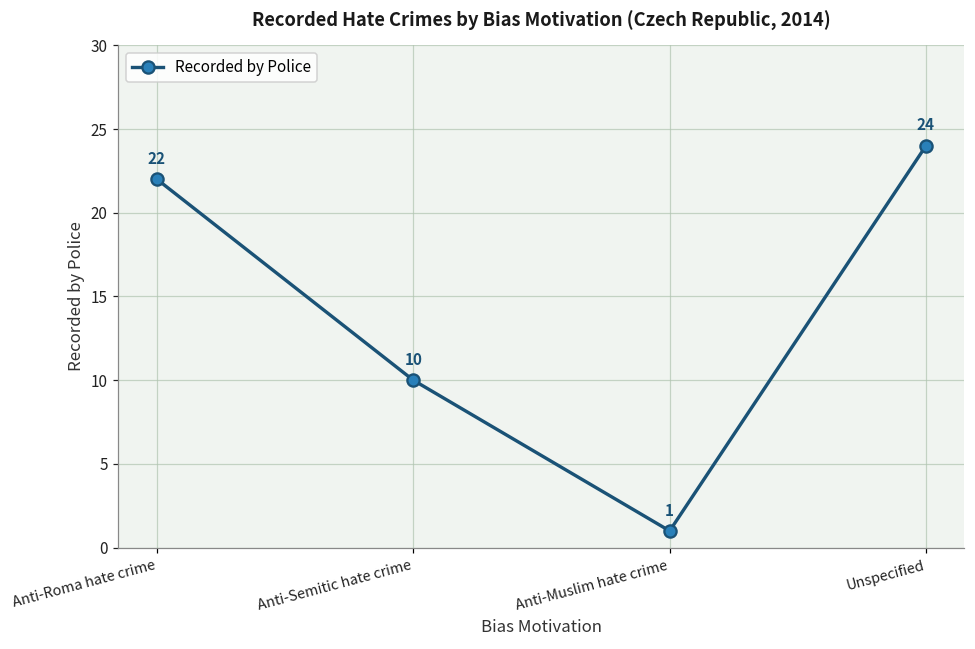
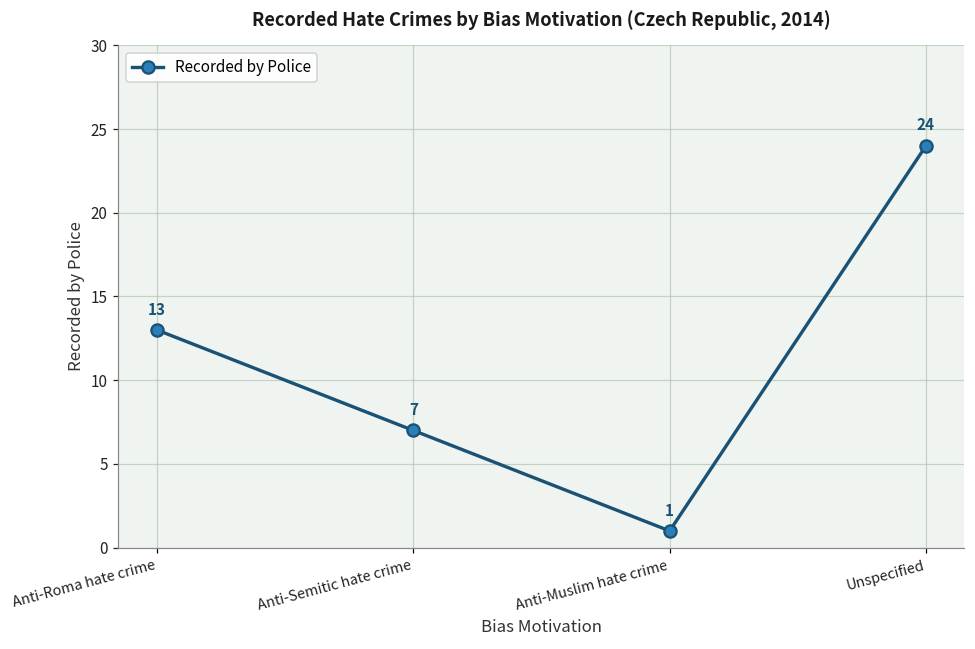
Anti-Roma hate crime: 22 -> 13
Anti-Semitic hate crime: 10 -> 7
